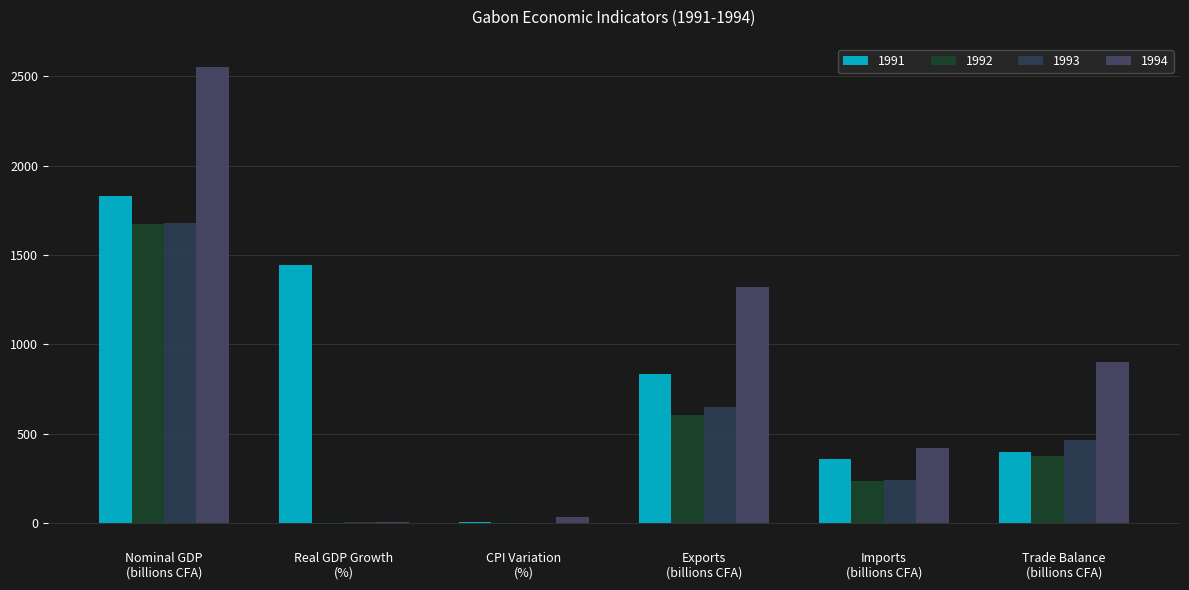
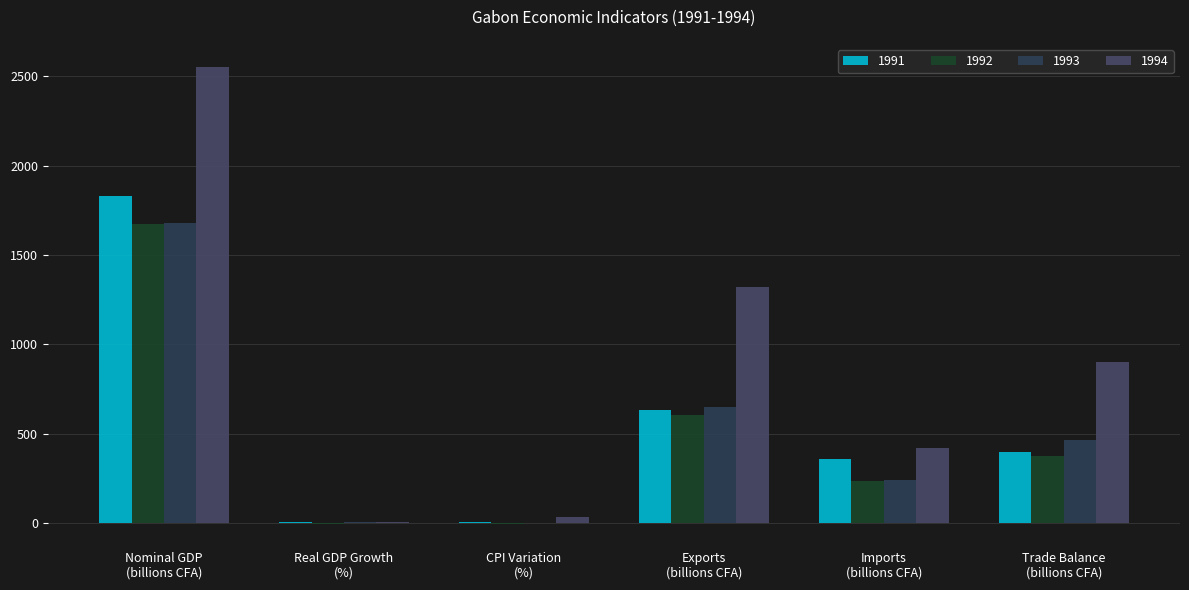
1991, Real GDP Growth (%): 1450 -> 10
1991, Exports (billions CFA): 830 -> 630
